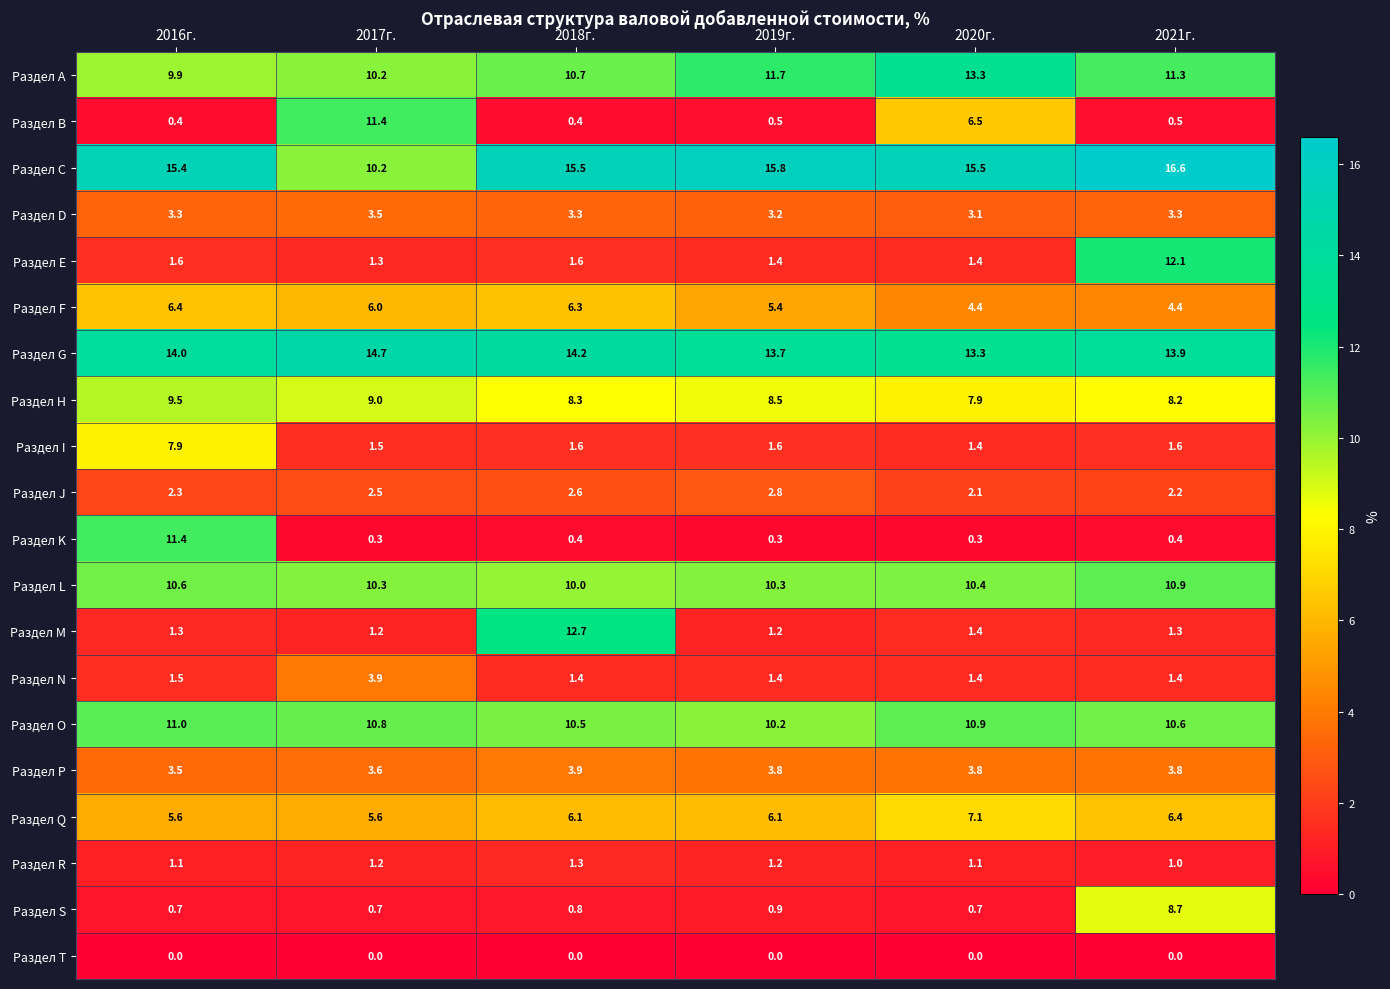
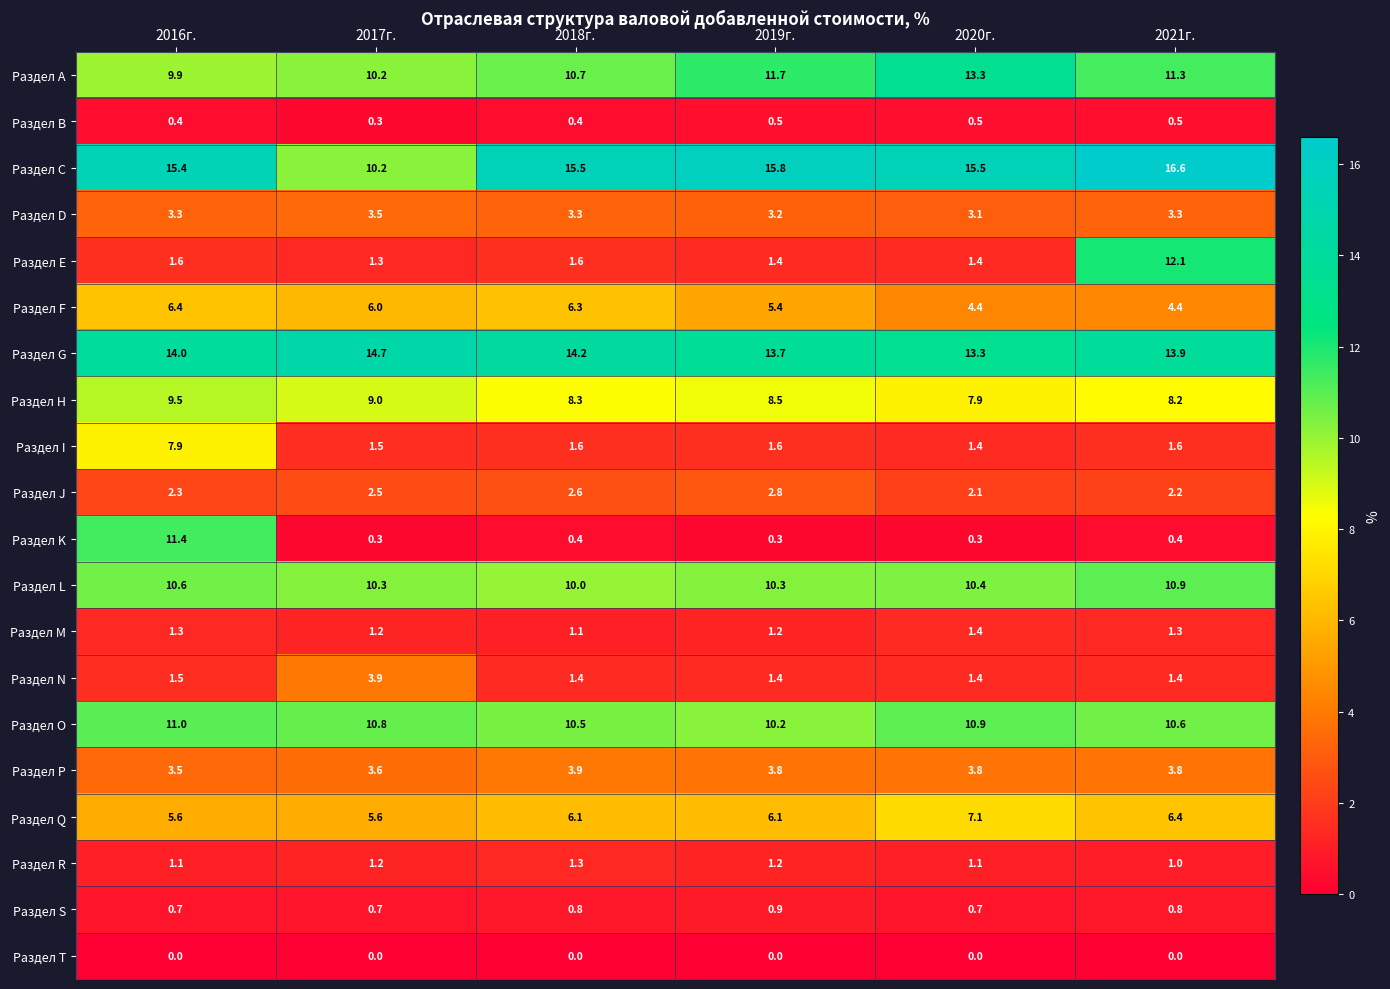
Раздел B, 2017г.: 11.4 -> 0.3
Раздел B, 2020г.: 6.5 -> 0.5
Раздел M, 2018г.: 12.7 -> 1.1
Раздел S, 2021г.: 8.7 -> 0.8
